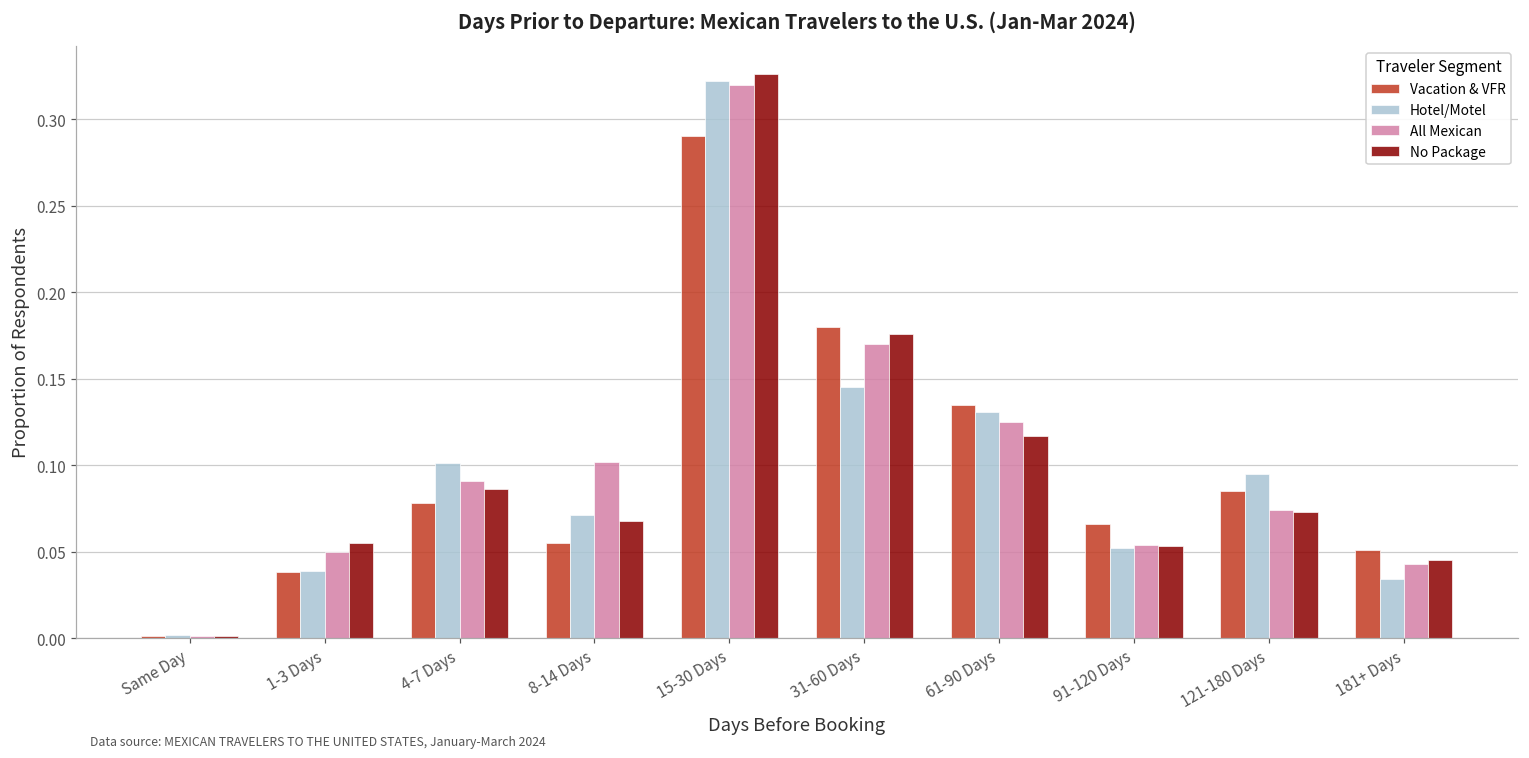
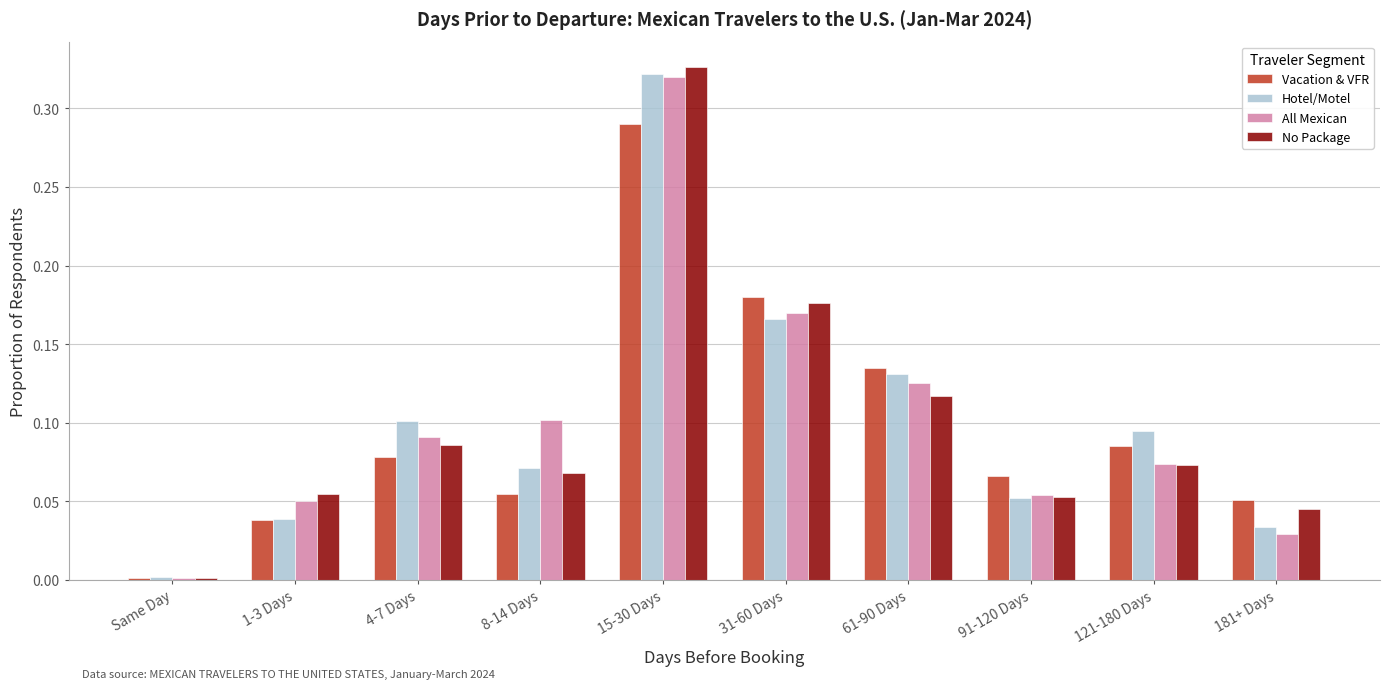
Hotel/Motel, 31-60 Days: 0.145 -> 0.166
All Mexican, 181+ Days: 0.043 -> 0.029
